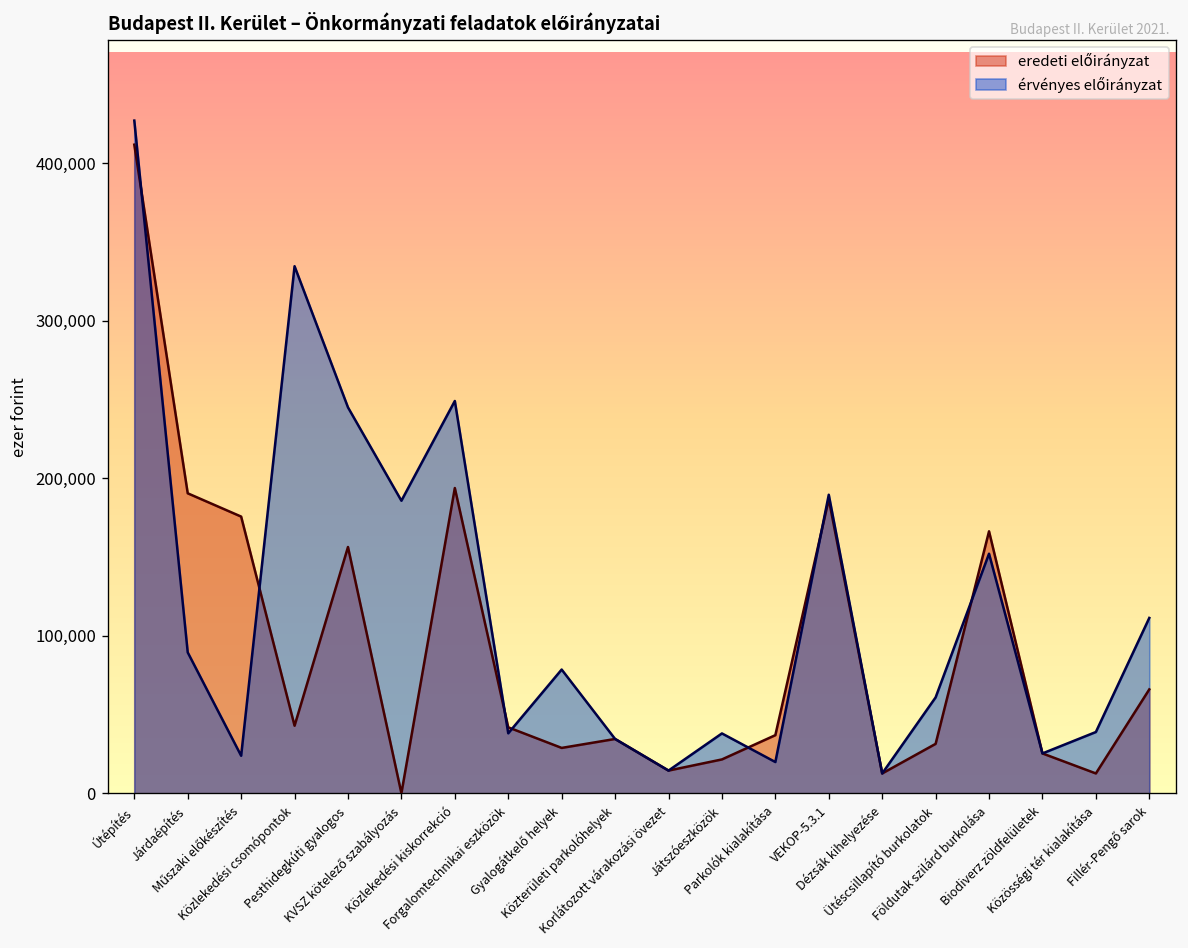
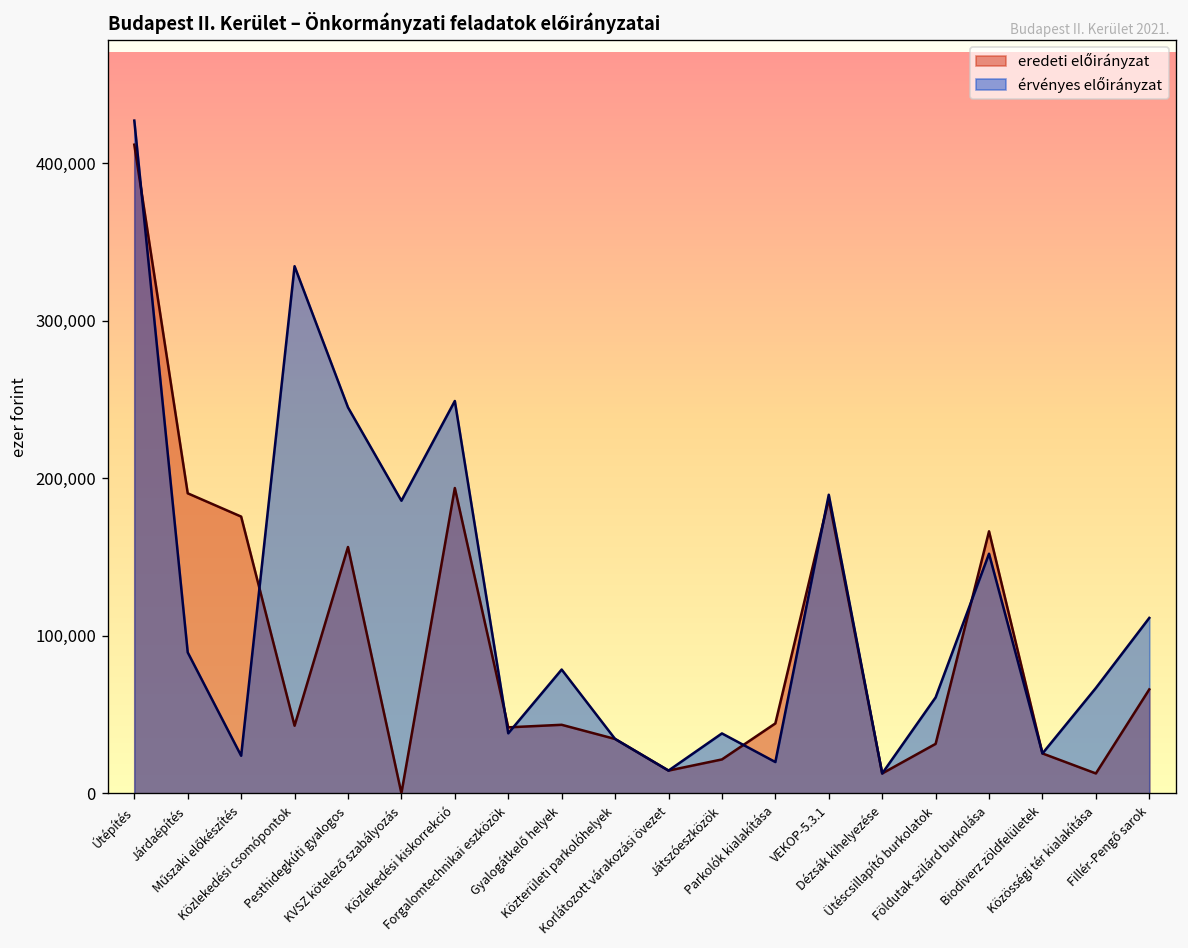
eredeti előirányzat, Gyalogátkelő helyek: 29,000 -> 44,000
eredeti előirányzat, Parkolók kialakítása: 37,000 -> 44,000
érvényes előirányzat, Közösségi tér kialakítása: 39,000 -> 67,000
